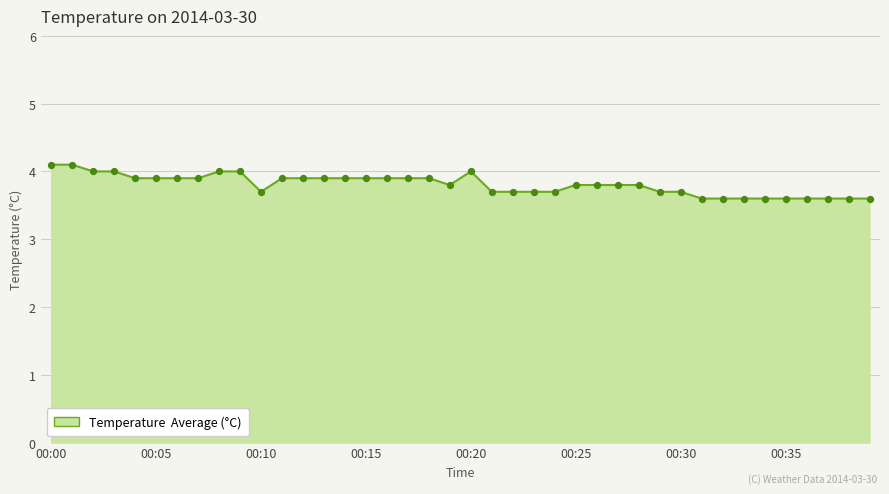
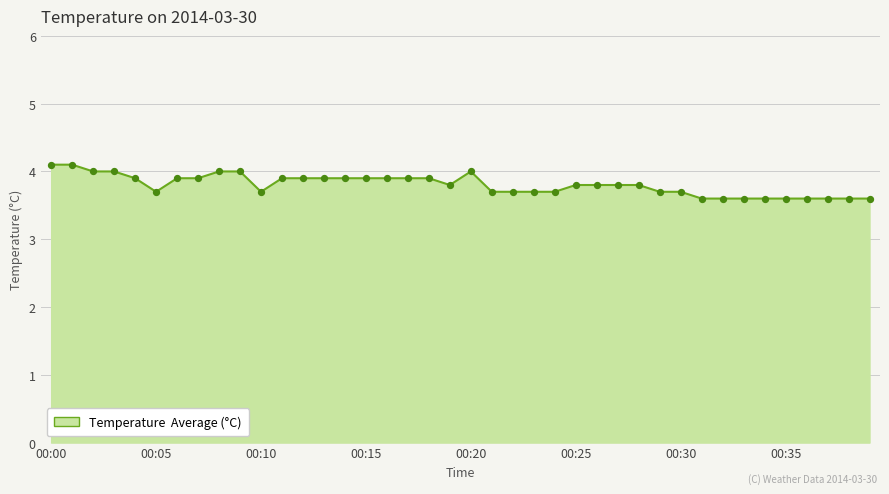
00:05: 3.9 -> 3.7
